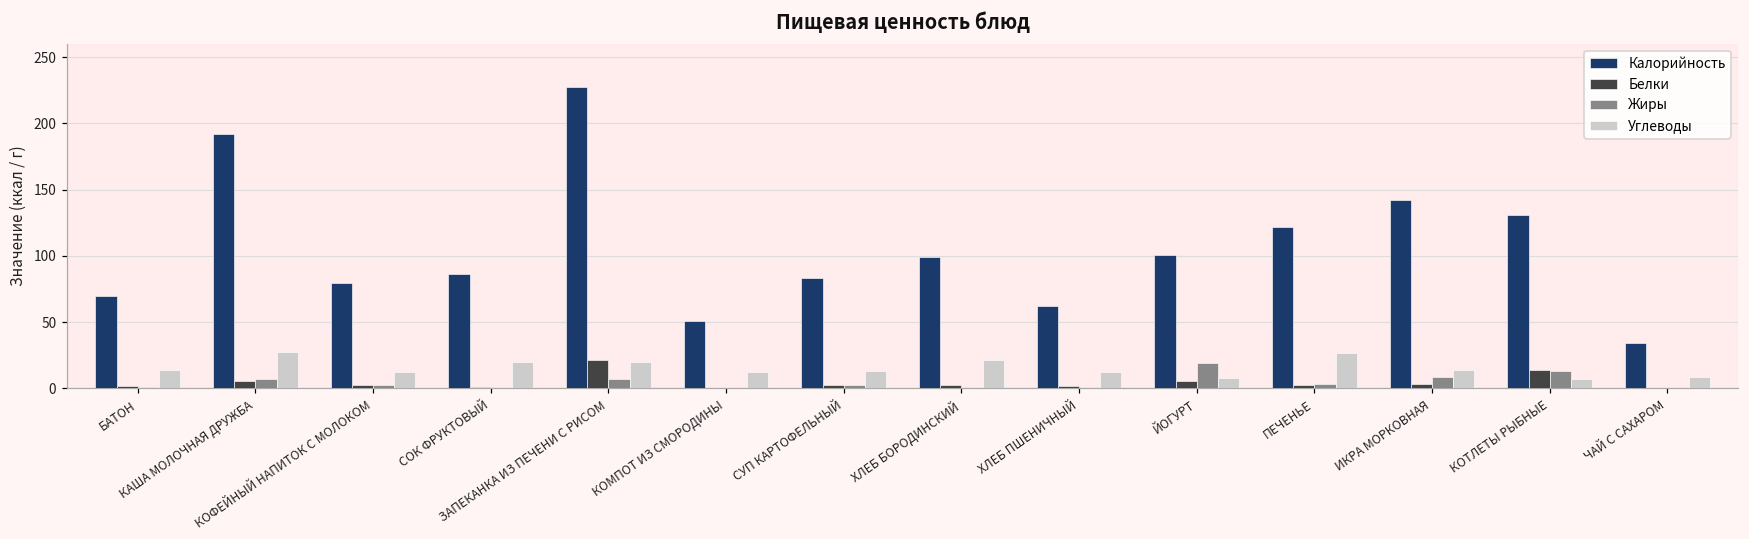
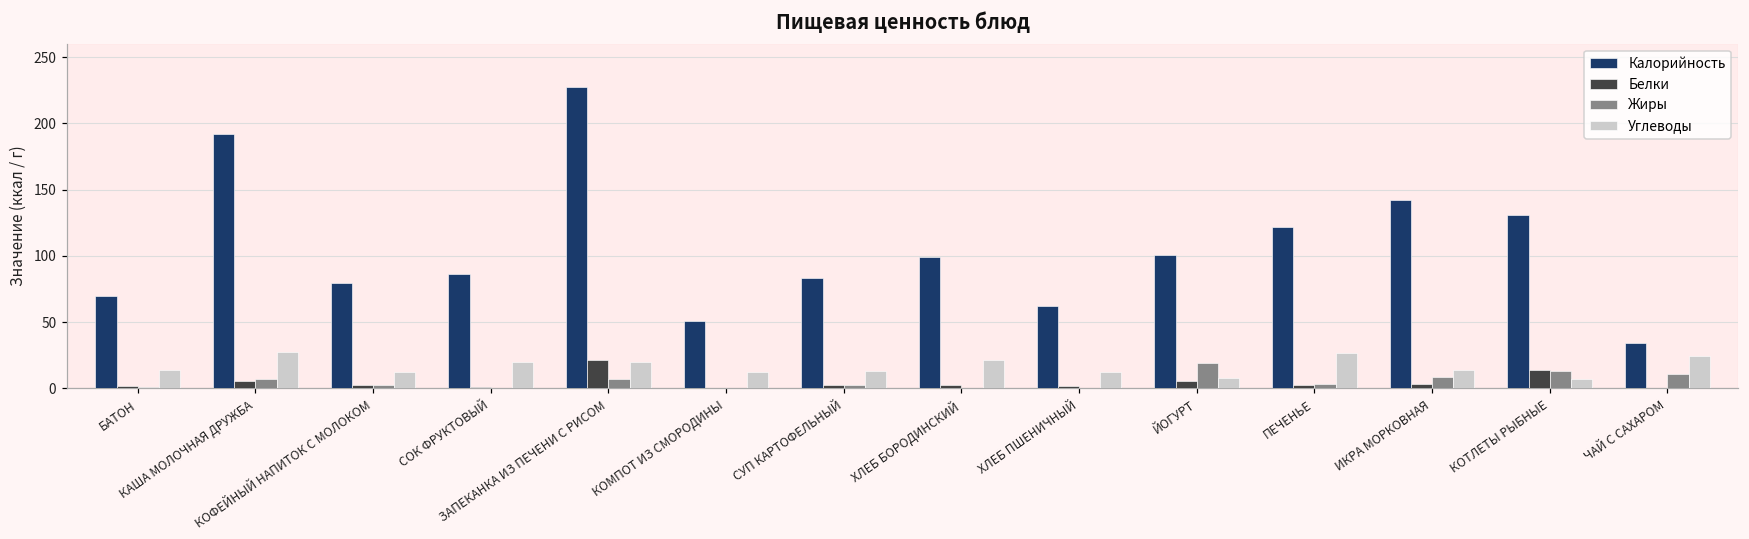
Жиры, ЧАЙ С САХАРОМ: 0 -> 11
Углеводы, ЧАЙ С САХАРОМ: 8 -> 24
